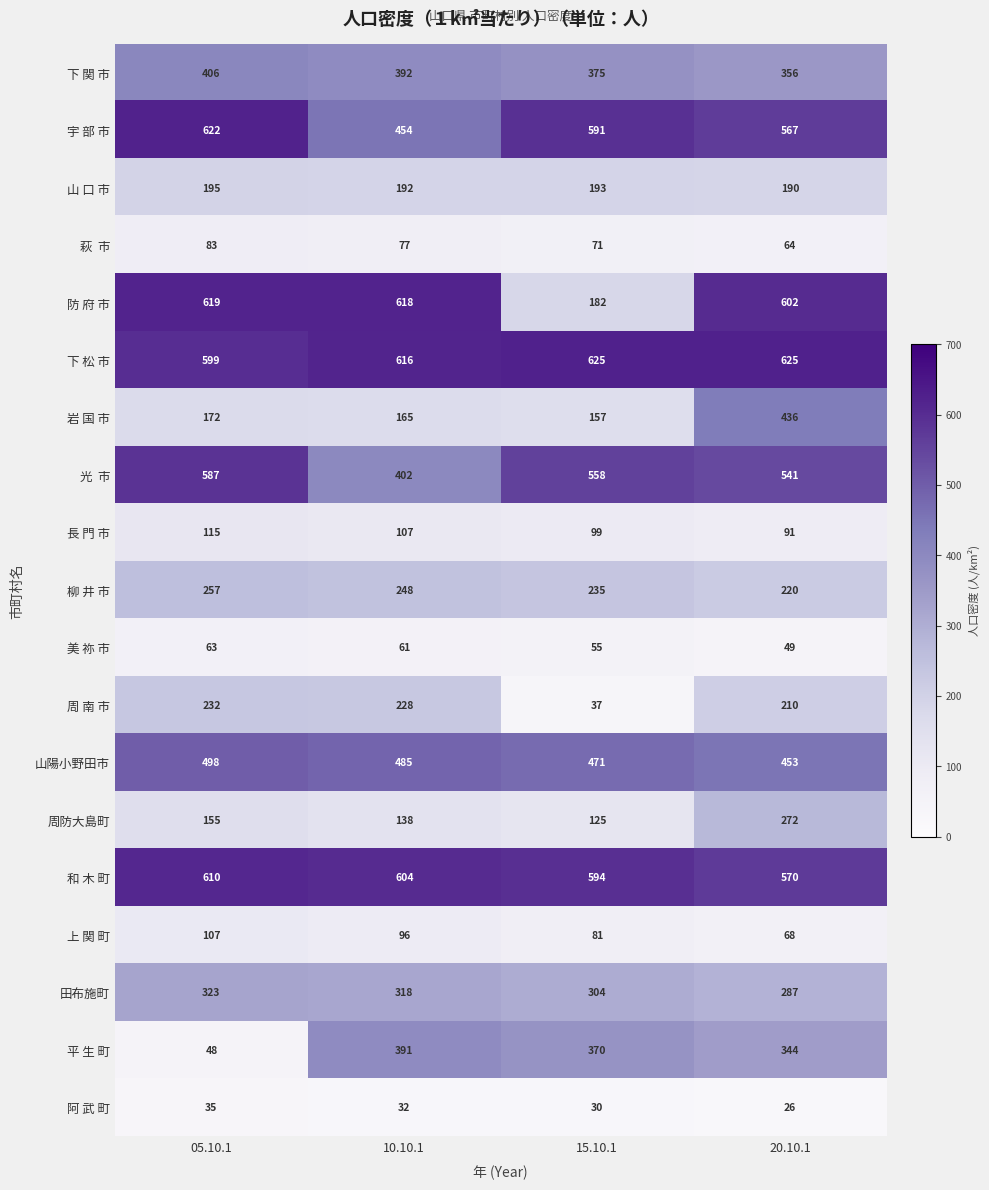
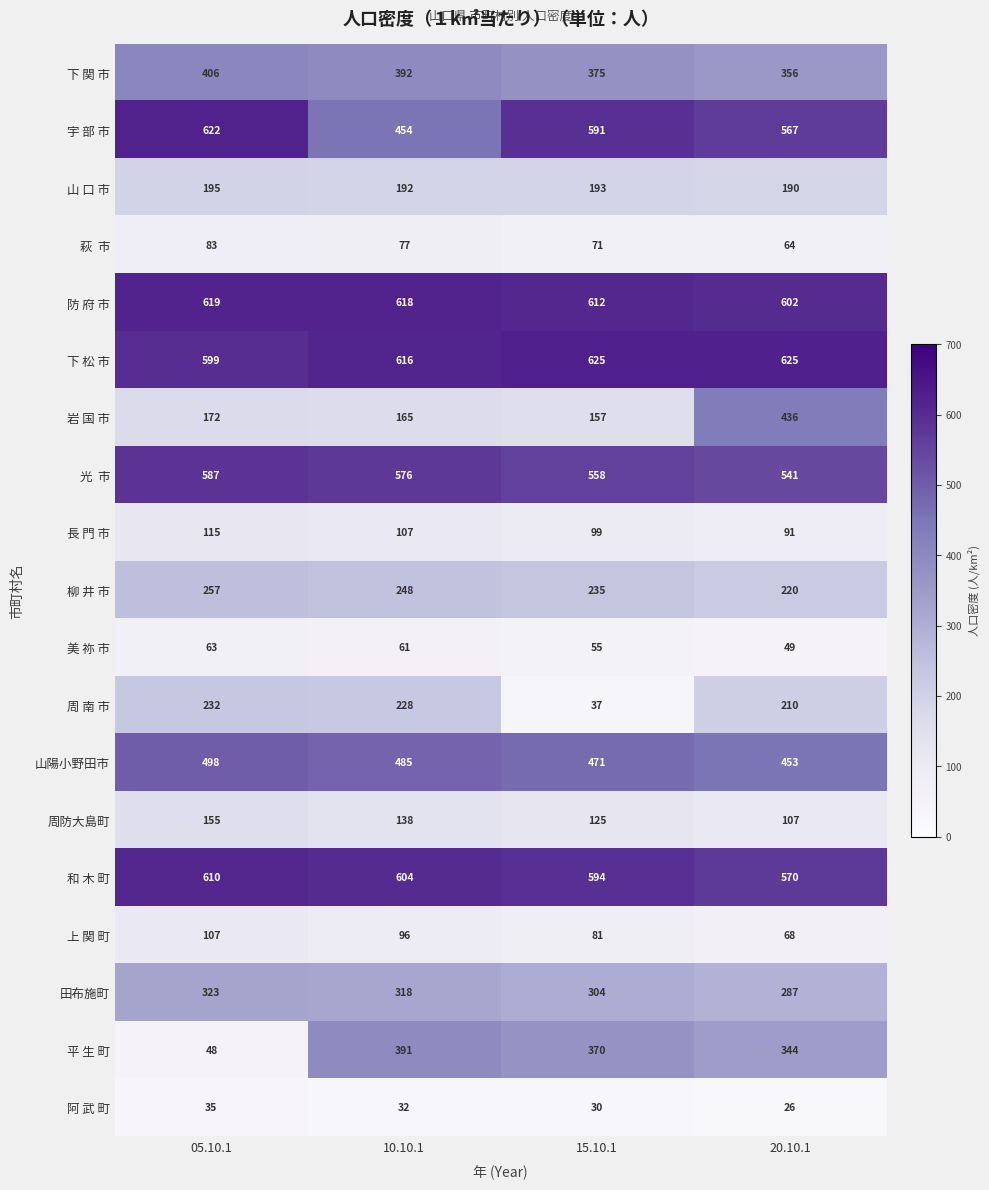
防 府 市, 15.10.1: 182 -> 612
光 市, 10.10.1: 402 -> 576
周防大島町, 20.10.1: 272 -> 107
